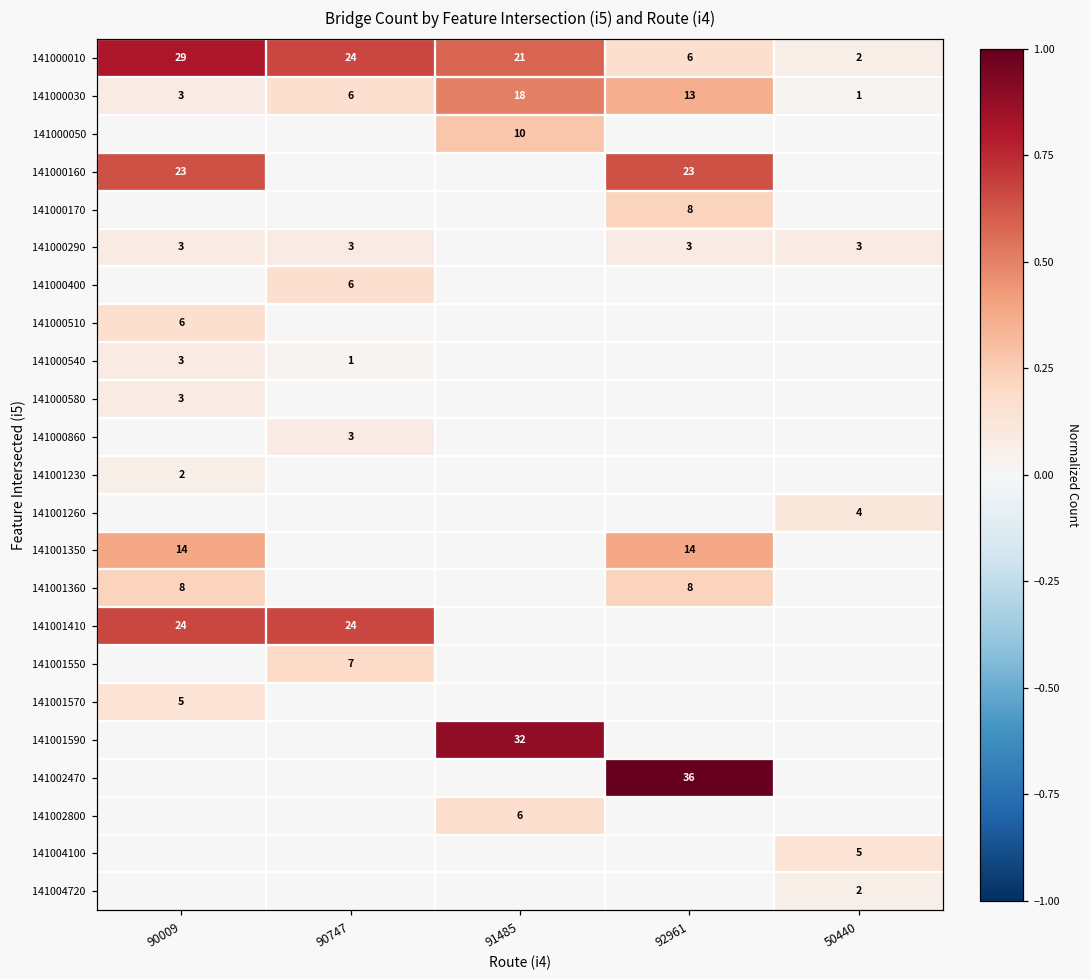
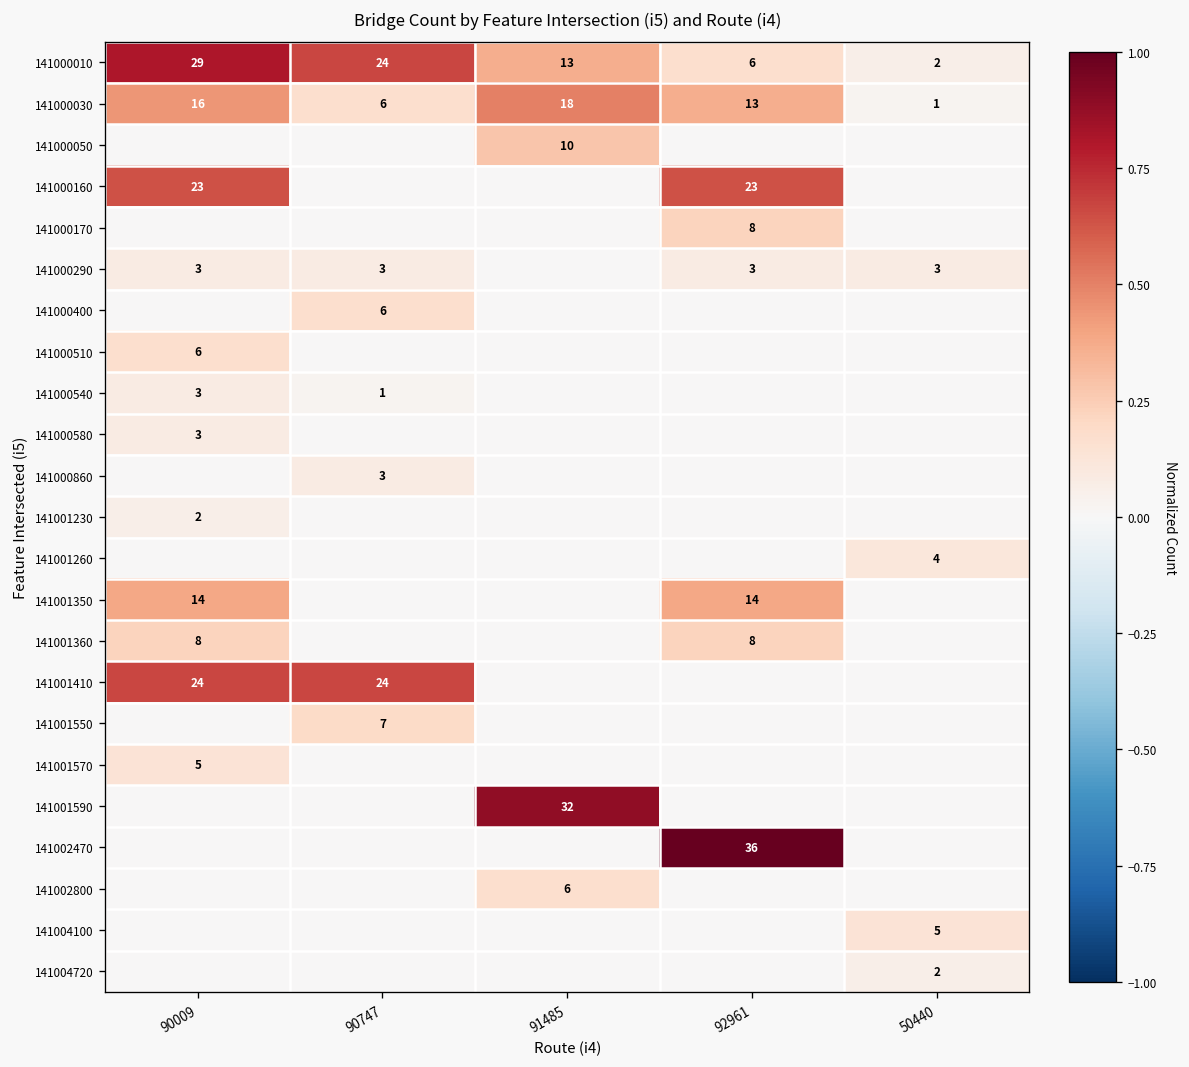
141000010, 91485: 21 -> 13
141000030, 90009: 3 -> 16
